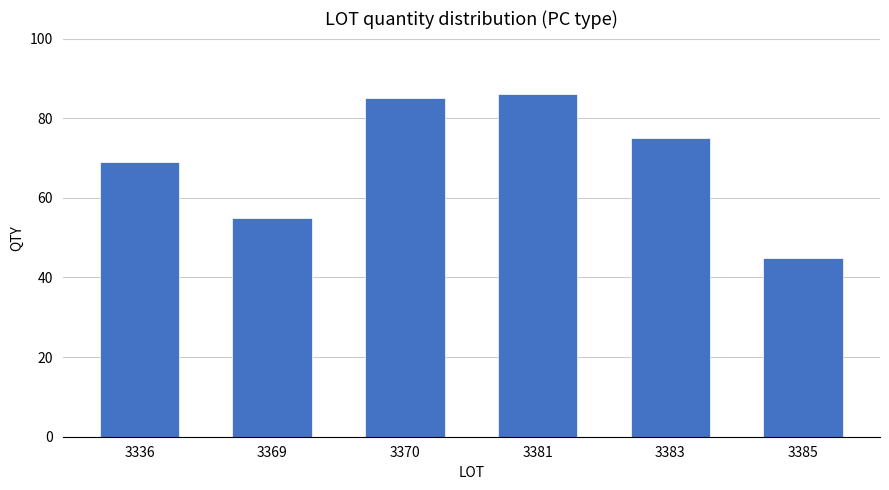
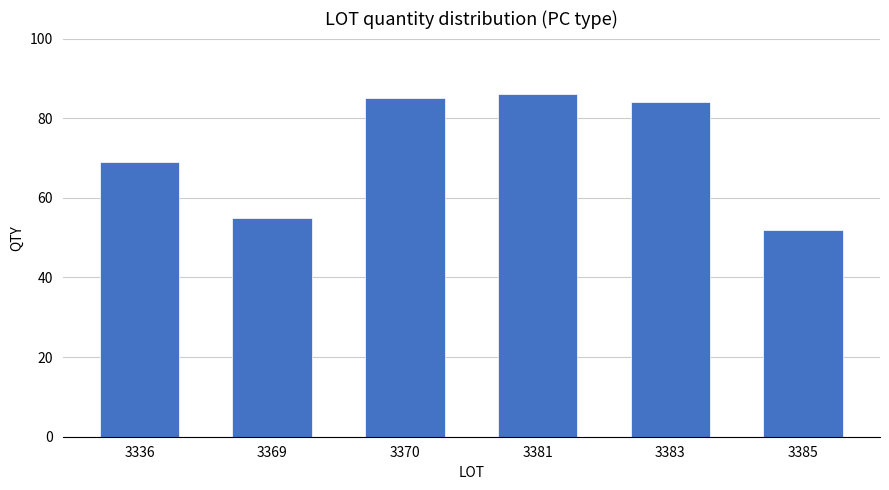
3383: 75 -> 84
3385: 45 -> 52
